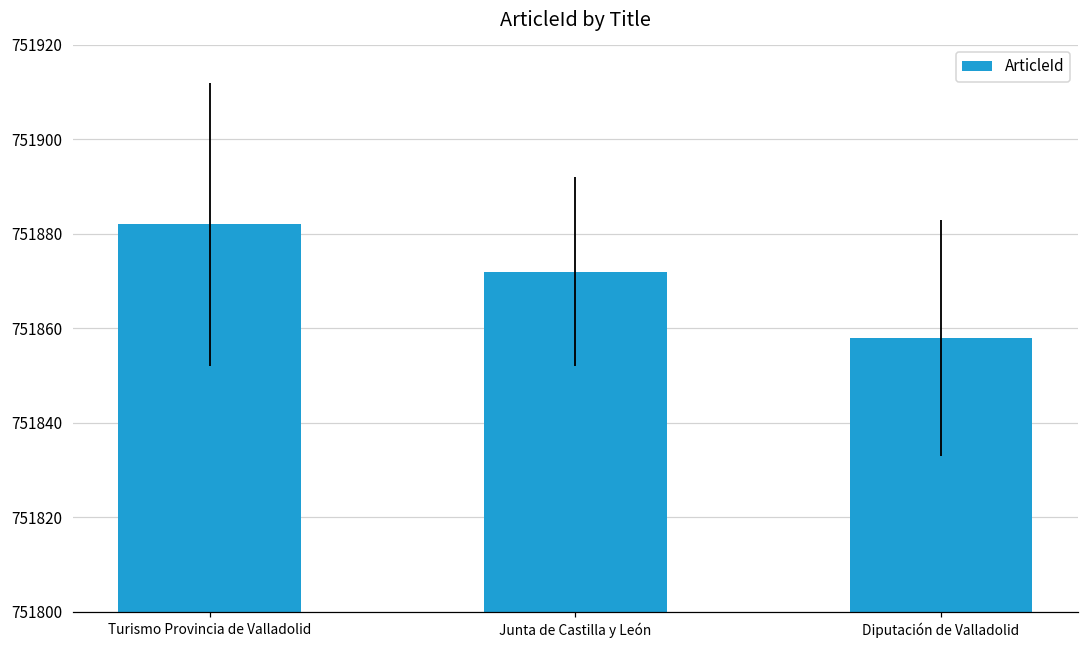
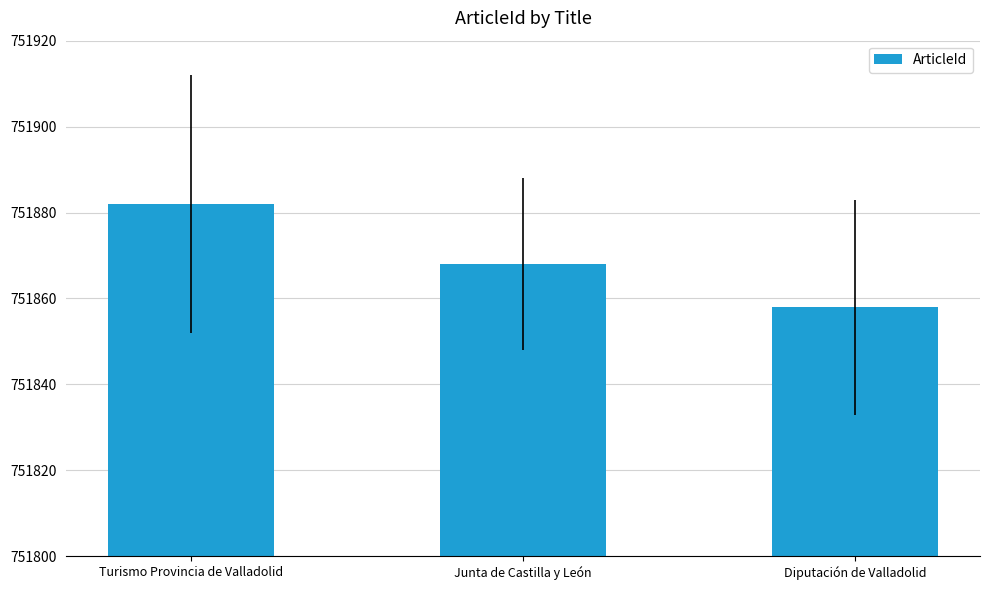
Junta de Castilla y León: 751872 -> 751868
